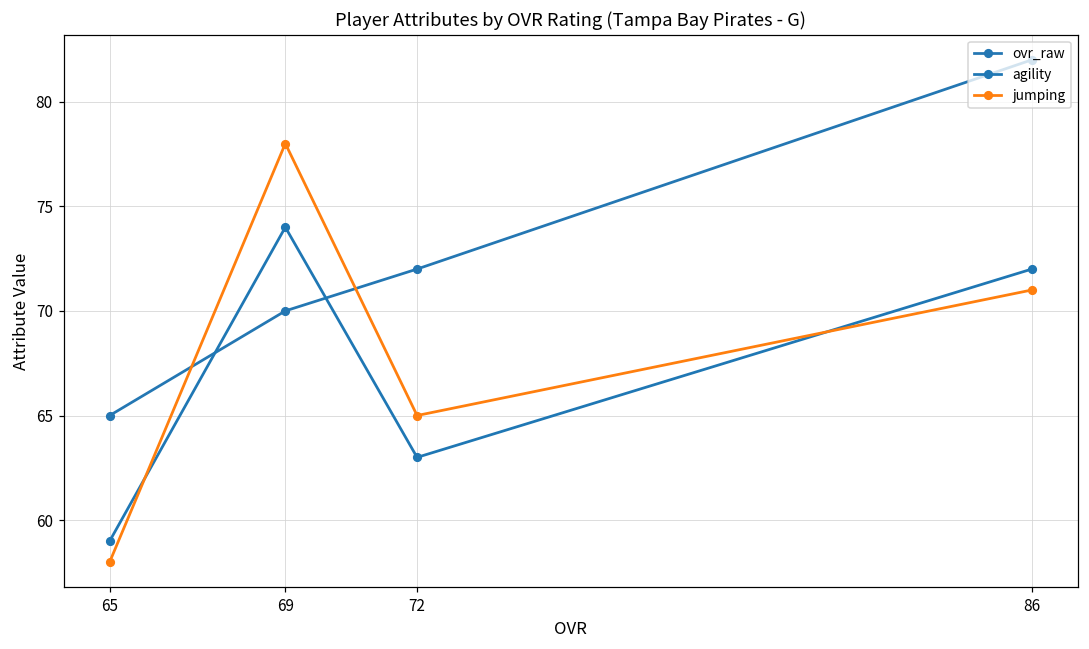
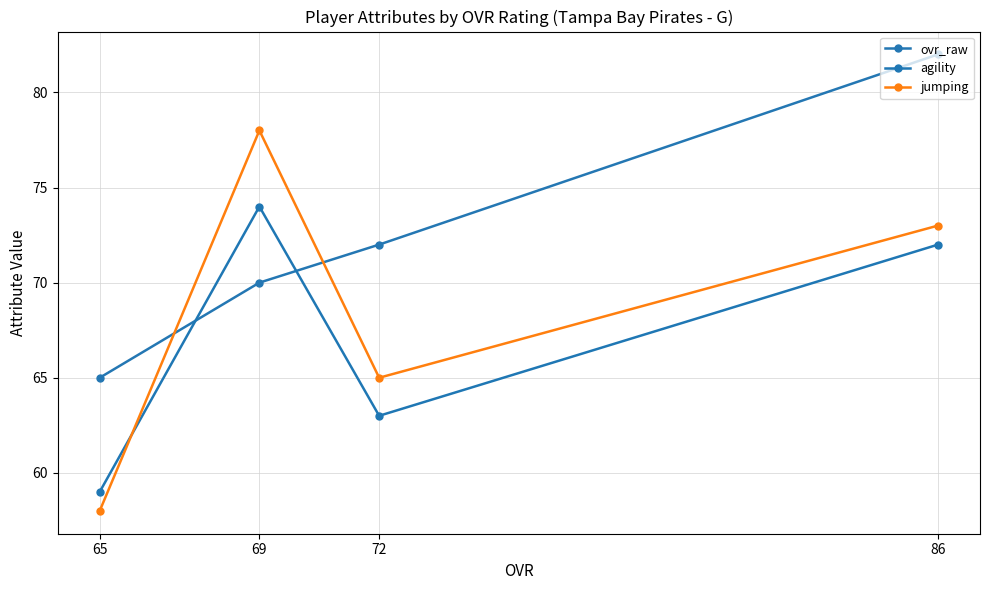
jumping, 86: 71 -> 73
